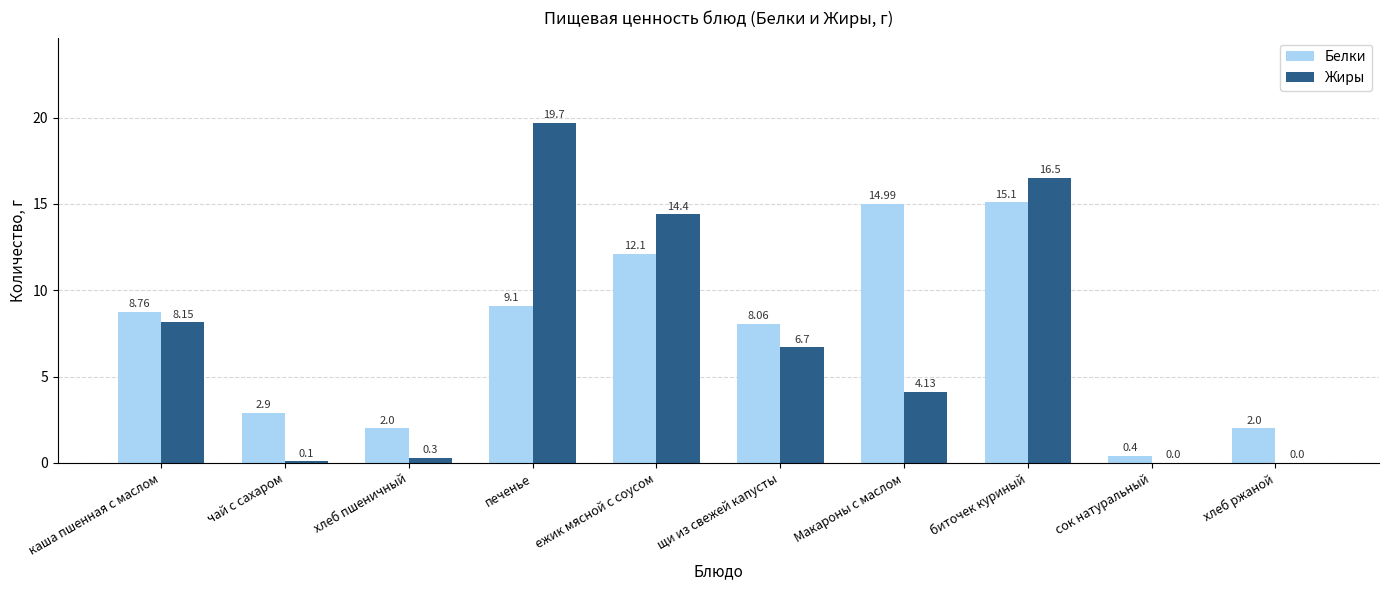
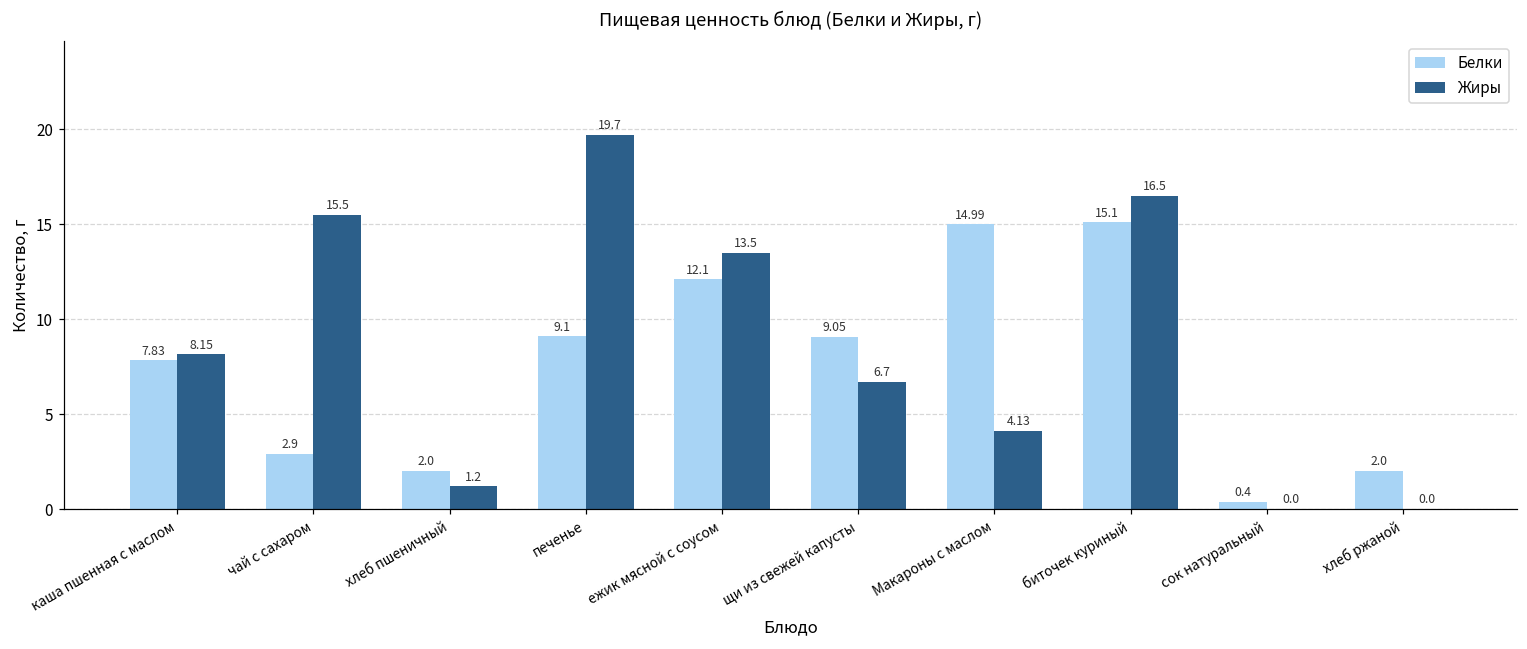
Белки, каша пшенная с маслом: 8.76 -> 7.83
Жиры, чай с сахаром: 0.1 -> 15.5
Жиры, хлеб пшеничный: 0.3 -> 1.2
Жиры, ежик мясной с соусом: 14.4 -> 13.5
Белки, щи из свежей капусты: 8.06 -> 9.05
